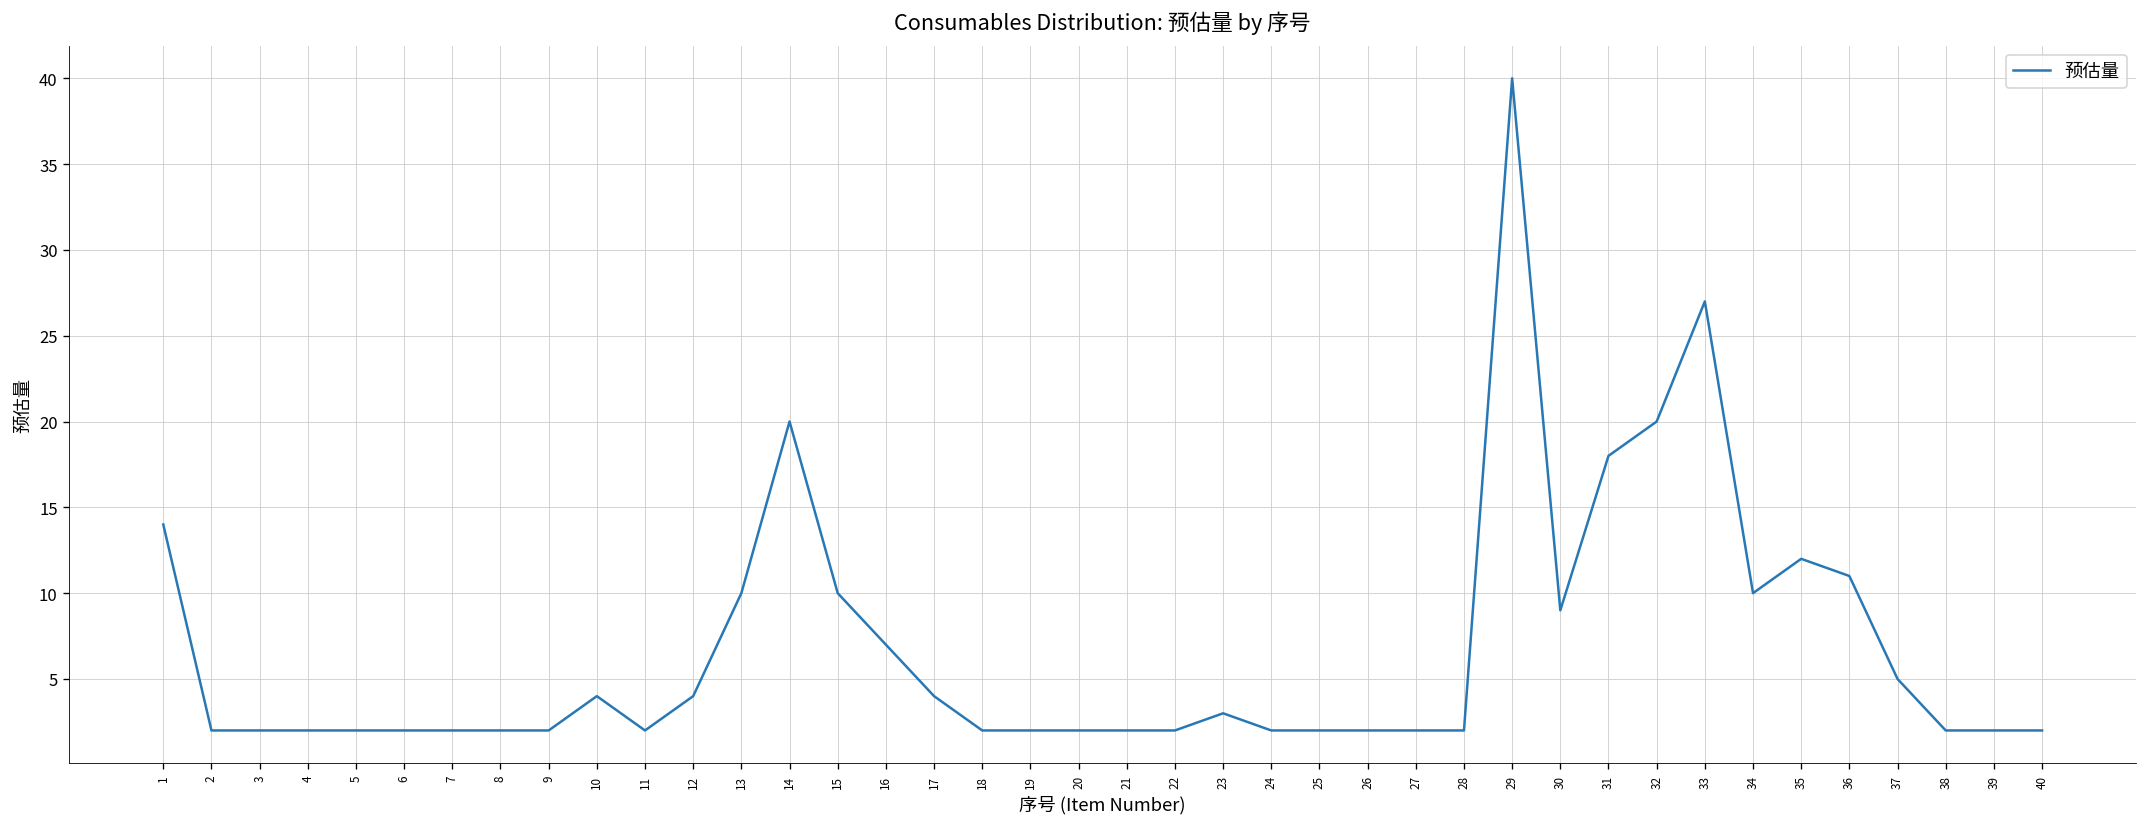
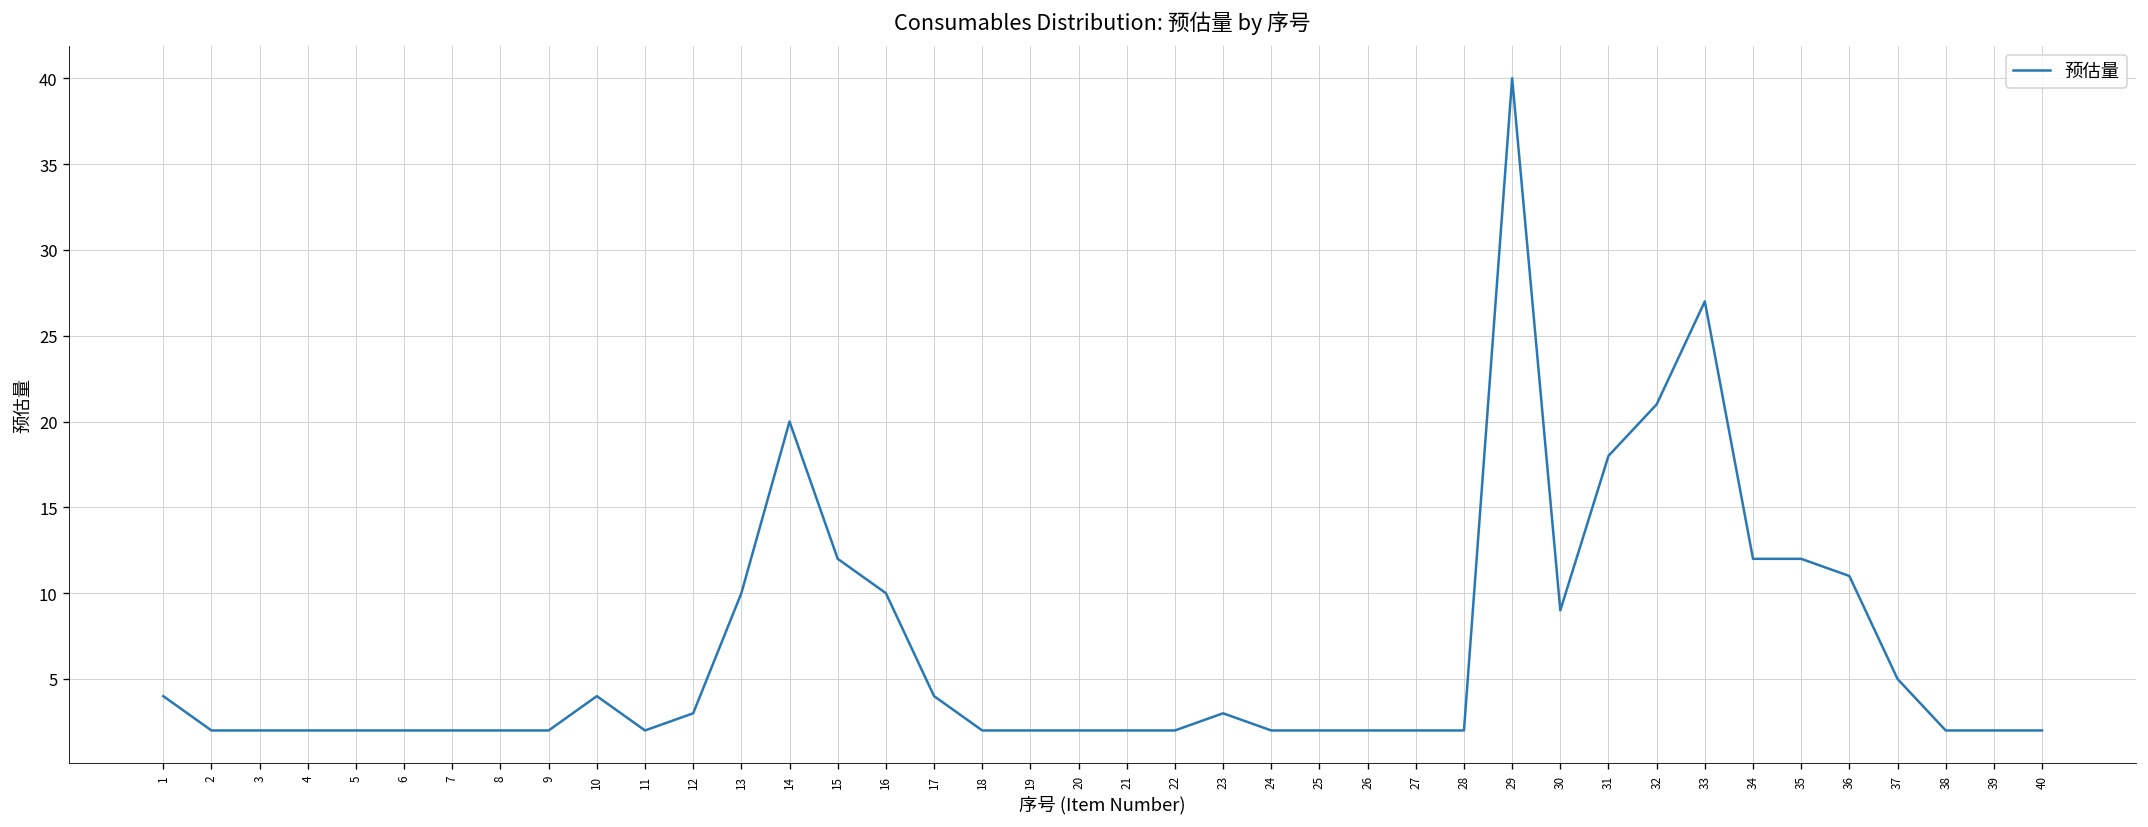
1: 14 -> 4
12: 4 -> 3
15: 10 -> 12
16: 7 -> 10
32: 20 -> 21
34: 10 -> 12
